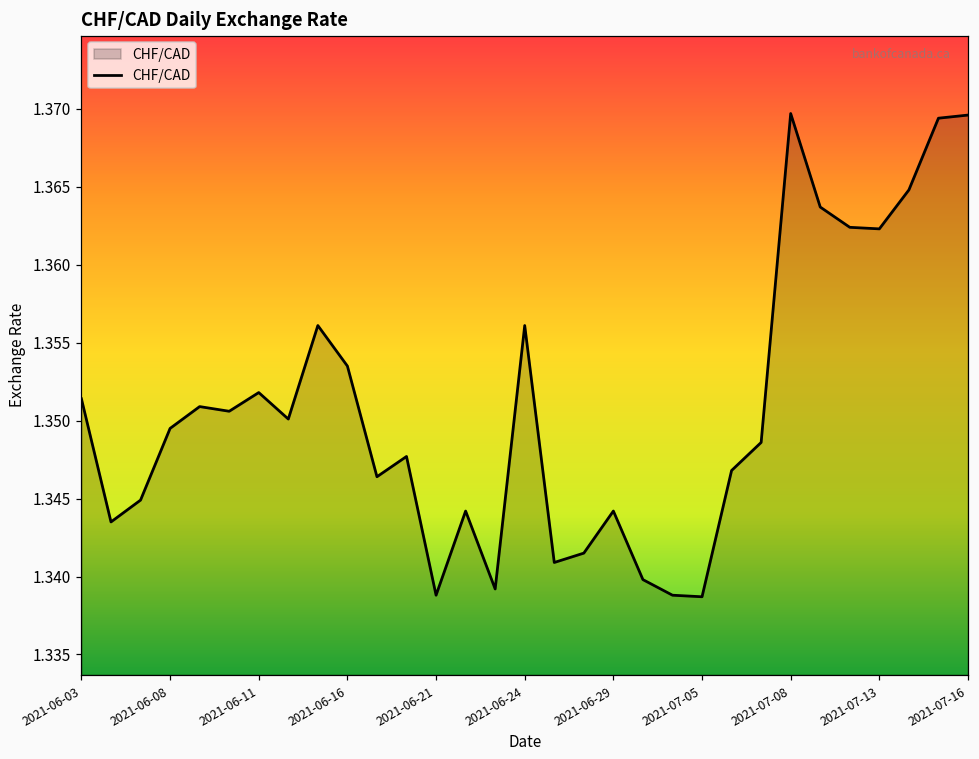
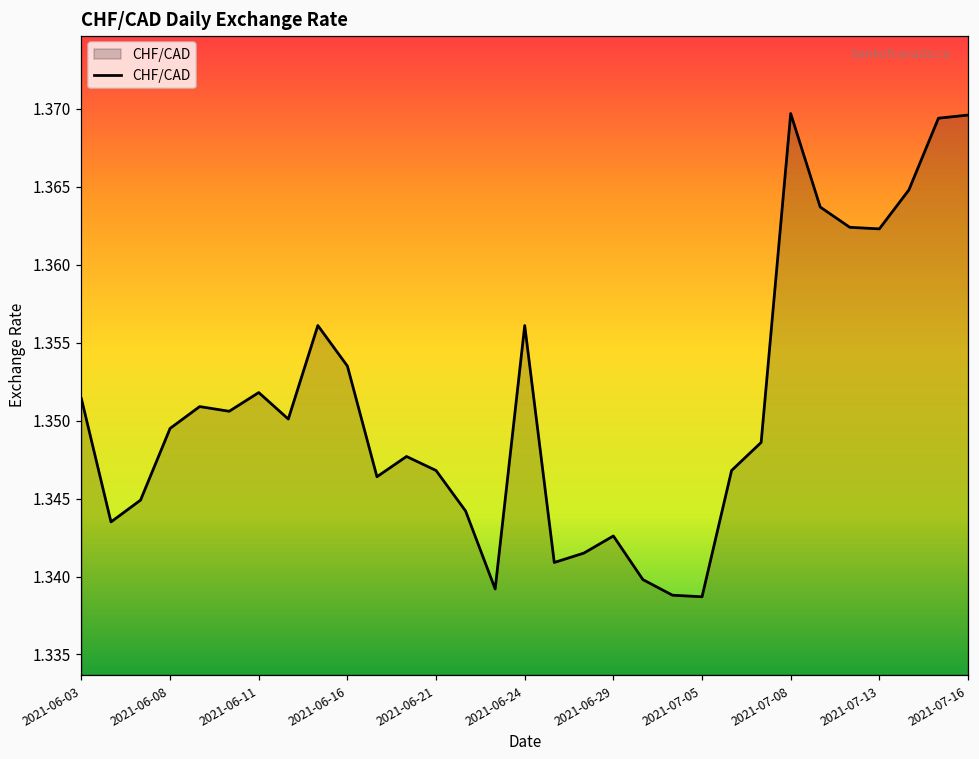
2021-06-21: 1.3388 -> 1.3468
2021-06-29: 1.3442 -> 1.3426
